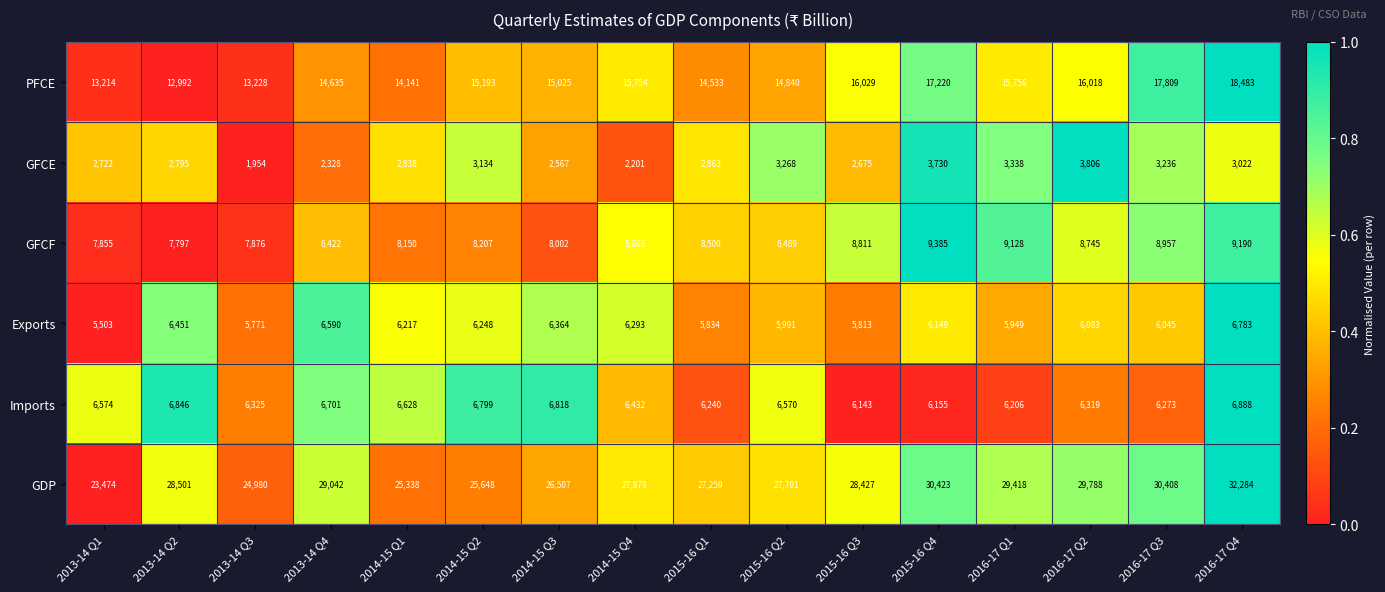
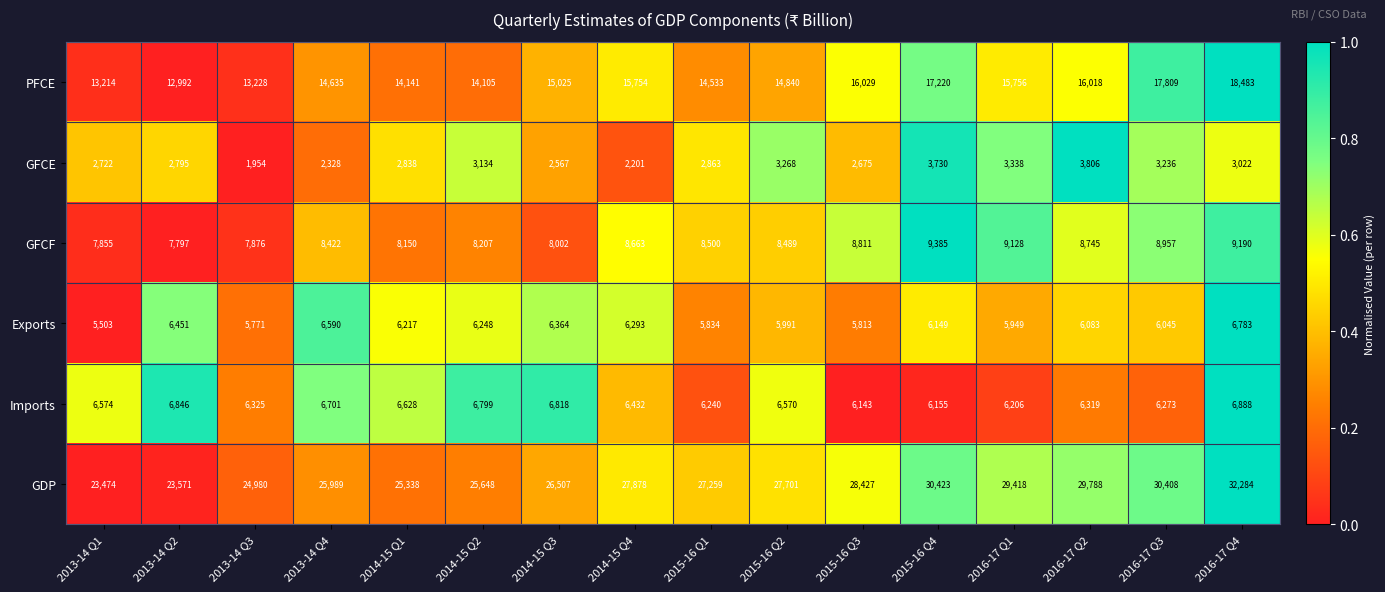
PFCE, 2014-15 Q2: 15,193 -> 14,105
GDP, 2013-14 Q2: 28,501 -> 23,571
GDP, 2013-14 Q4: 29,042 -> 25,989
